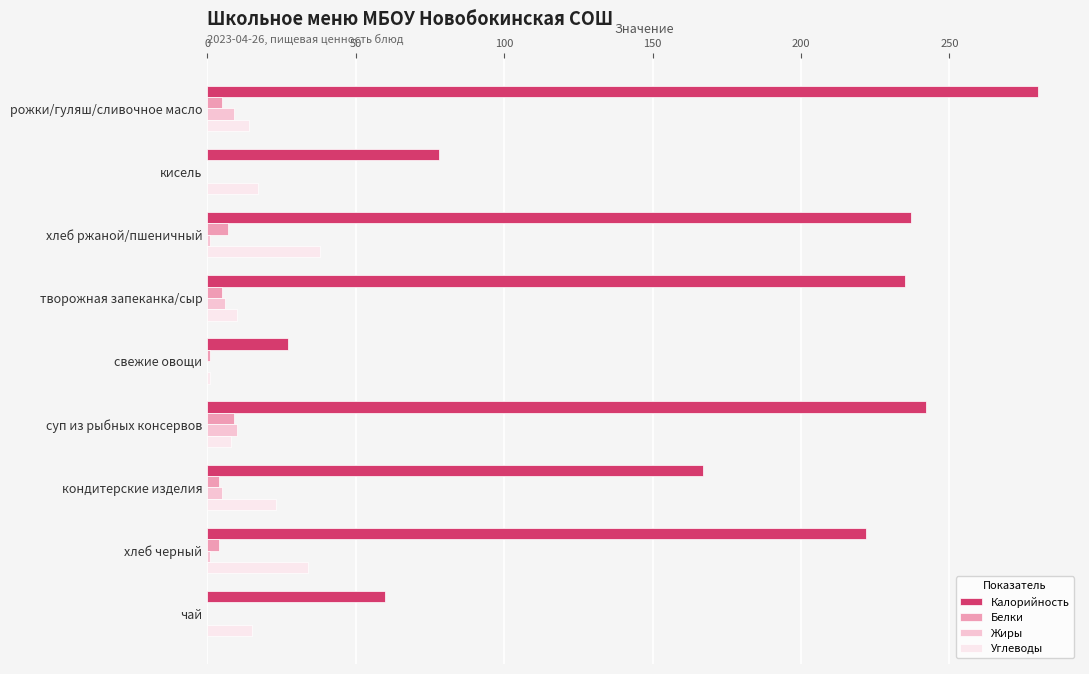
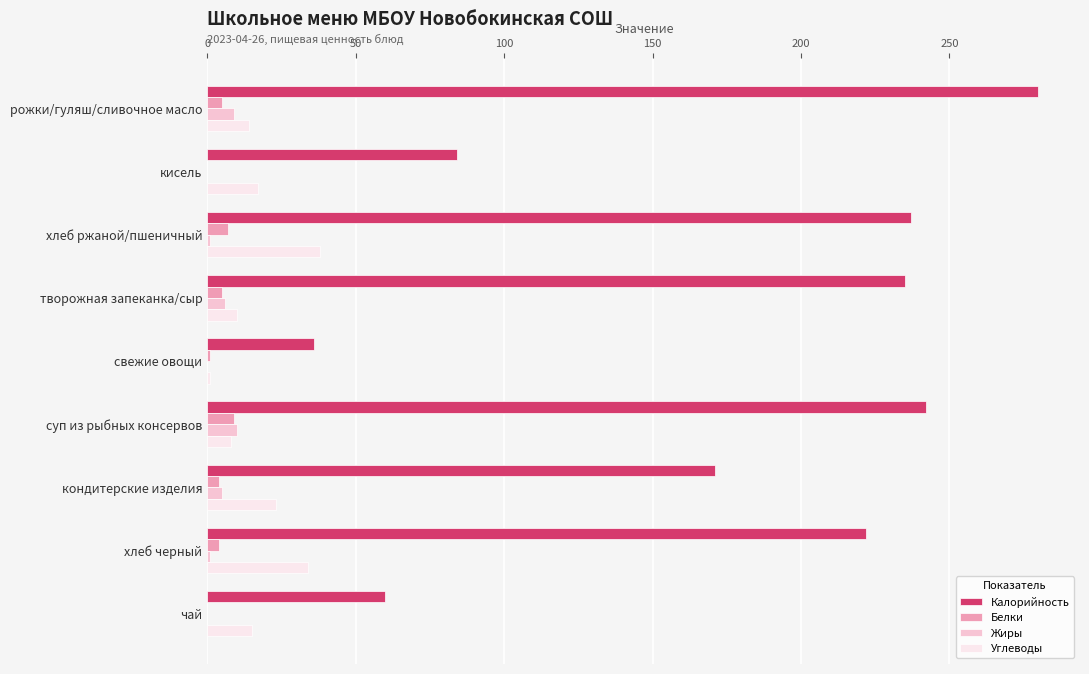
Калорийность, кисель: 78 -> 84
Калорийность, свежие овощи: 27 -> 36
Калорийность, кондитерские изделия: 167 -> 171
